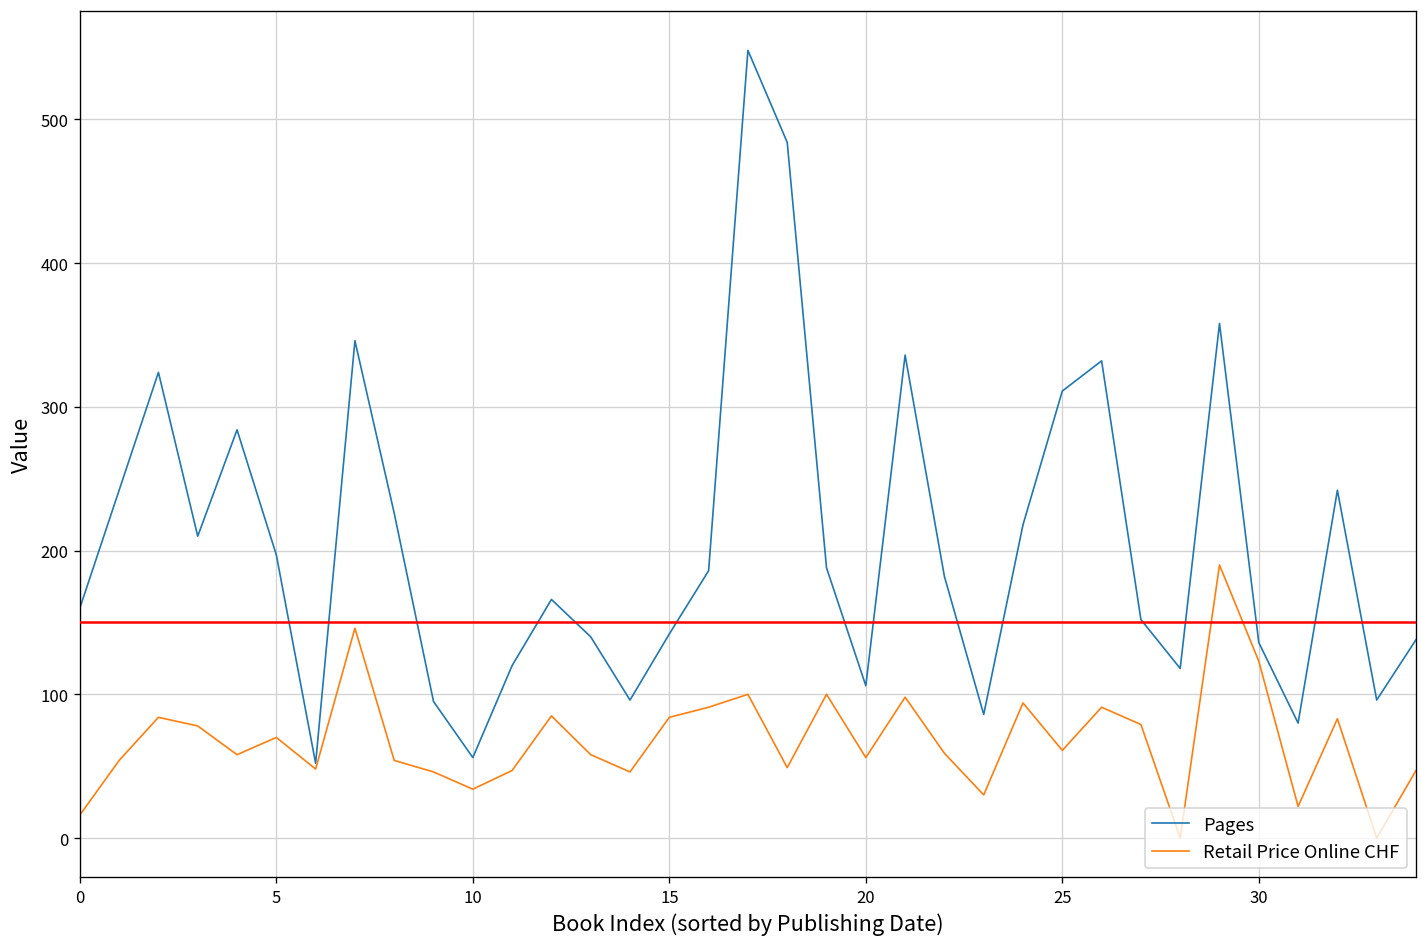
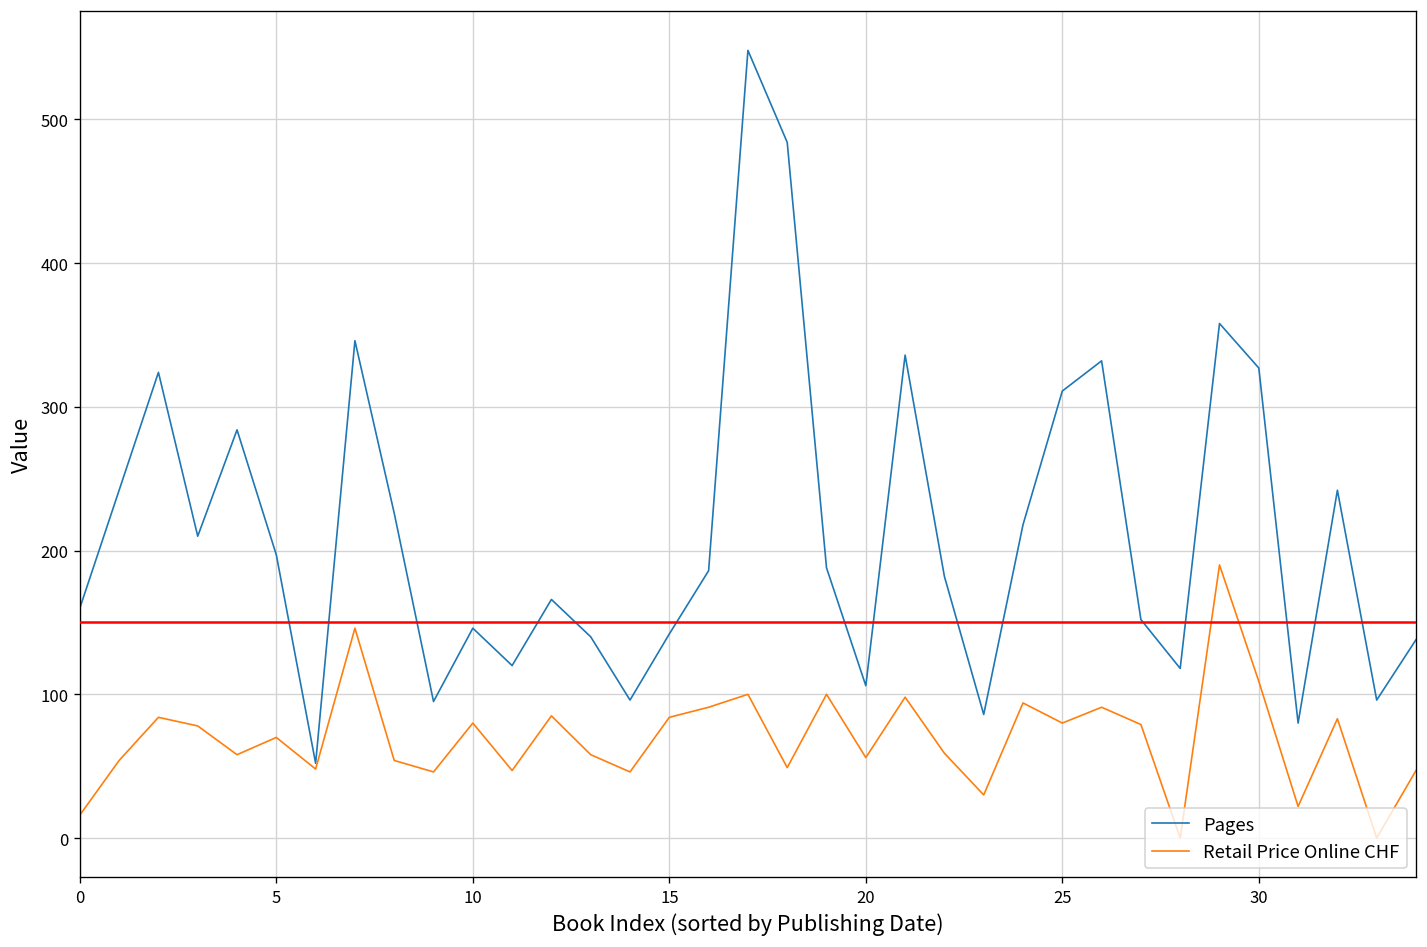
Pages, 10: 56 -> 146
Retail Price Online CHF, 10: 34 -> 80
Retail Price Online CHF, 25: 61 -> 80
Pages, 30: 136 -> 327
Retail Price Online CHF, 30: 123 -> 109
